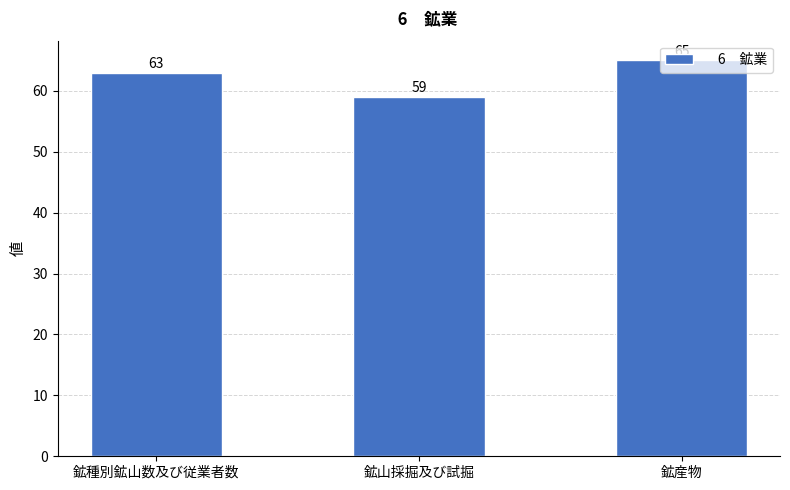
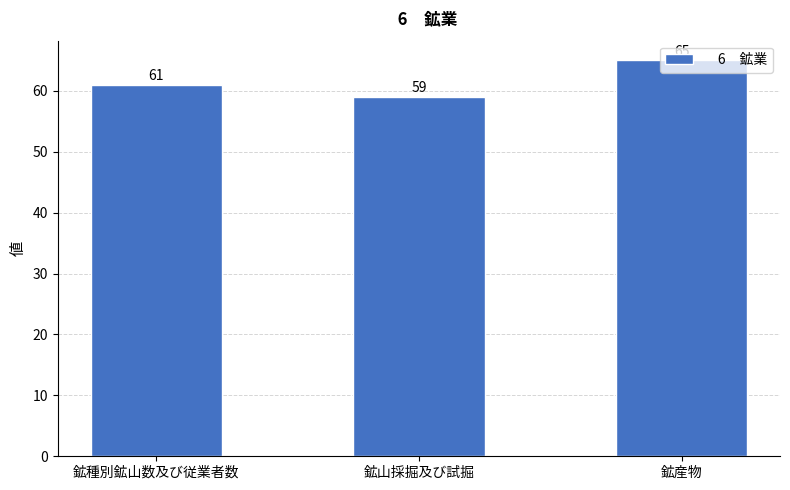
鉱種別鉱山数及び従業者数: 63 -> 61
